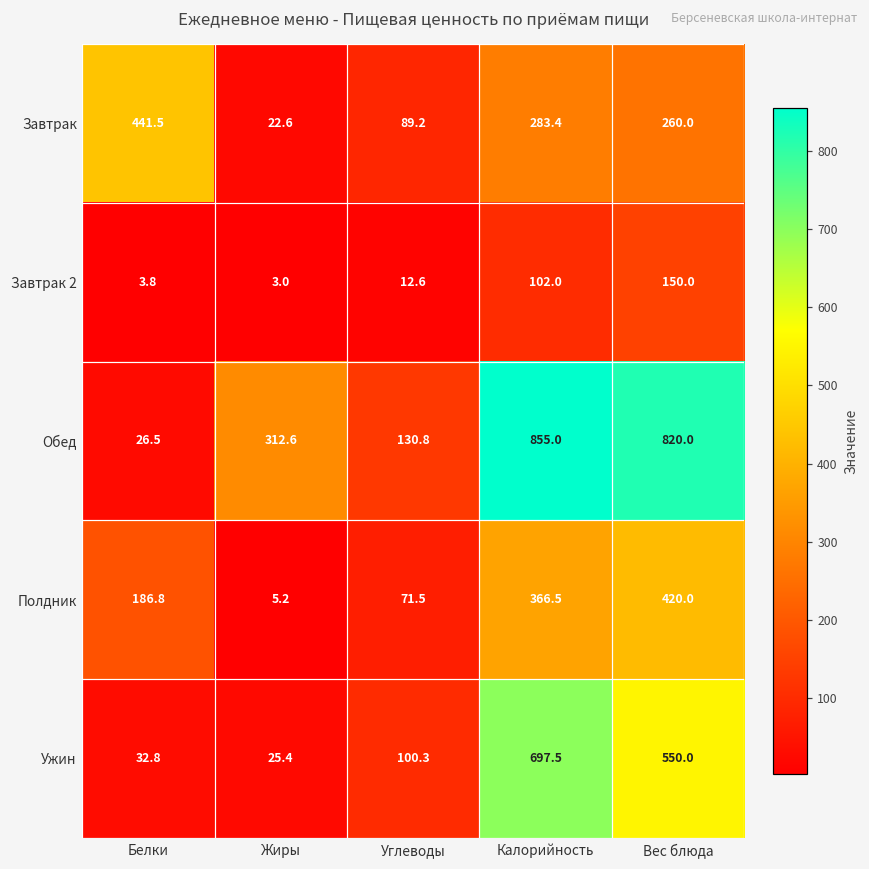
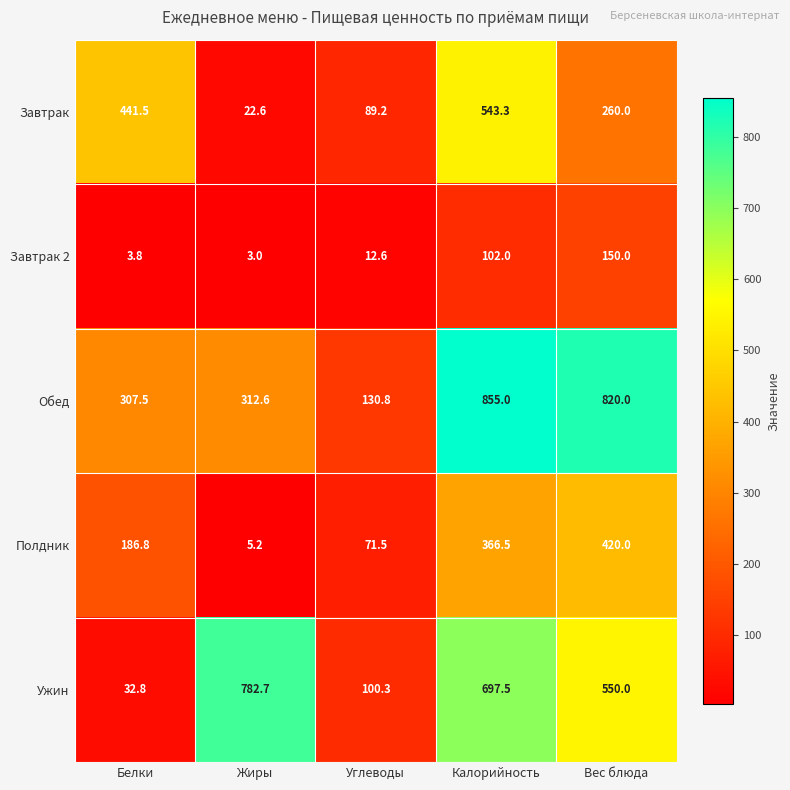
Завтрак, Калорийность: 283.4 -> 543.3
Обед, Белки: 26.5 -> 307.5
Ужин, Жиры: 25.4 -> 782.7
